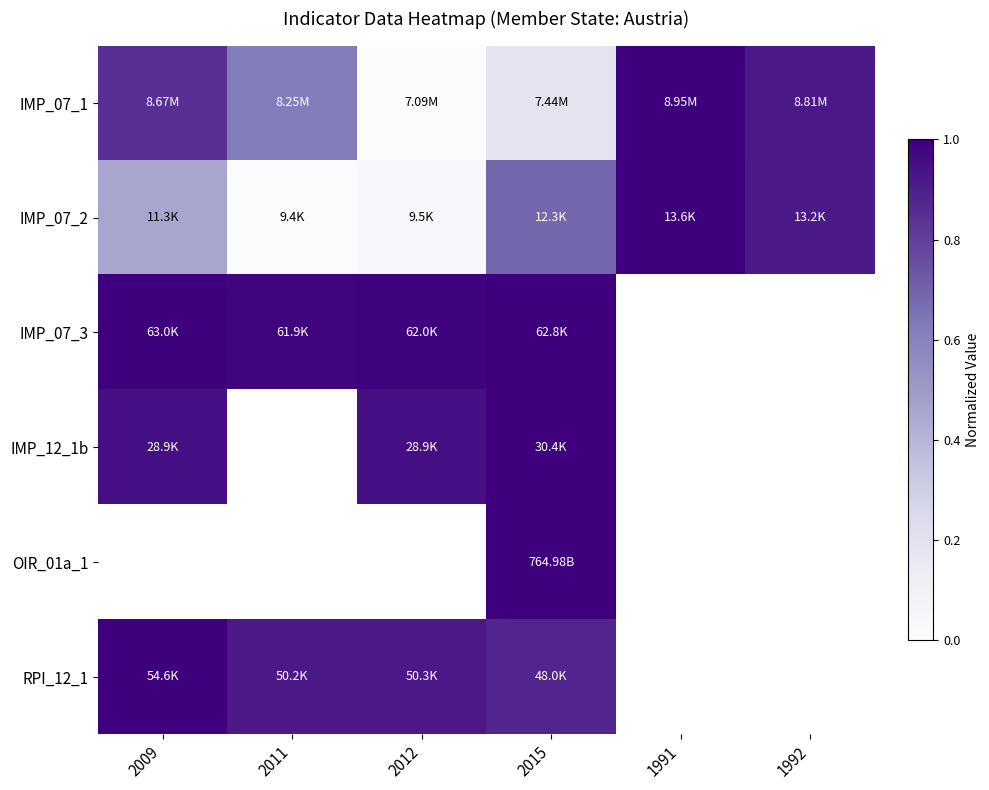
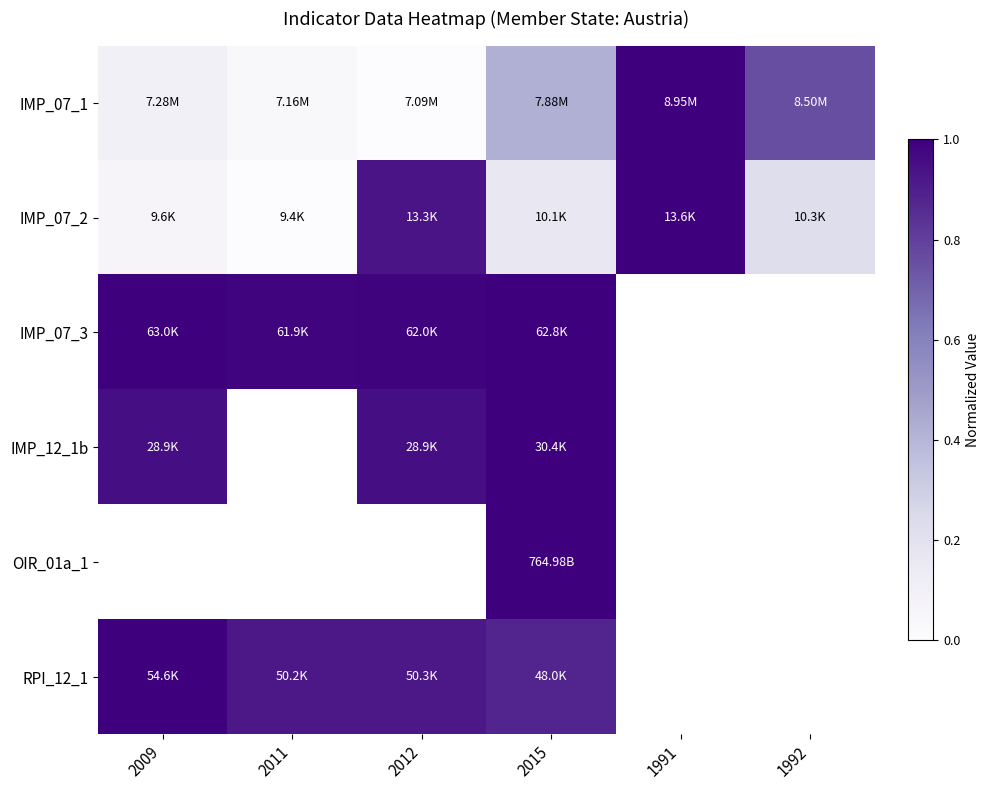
IMP_07_1, 2009: 8.67M -> 7.28M
IMP_07_1, 2011: 8.25M -> 7.16M
IMP_07_1, 2015: 7.44M -> 7.88M
IMP_07_1, 1992: 8.81M -> 8.50M
IMP_07_2, 2009: 11.3K -> 9.6K
IMP_07_2, 2012: 9.5K -> 13.3K
IMP_07_2, 2015: 12.3K -> 10.1K
IMP_07_2, 1992: 13.2K -> 10.3K
